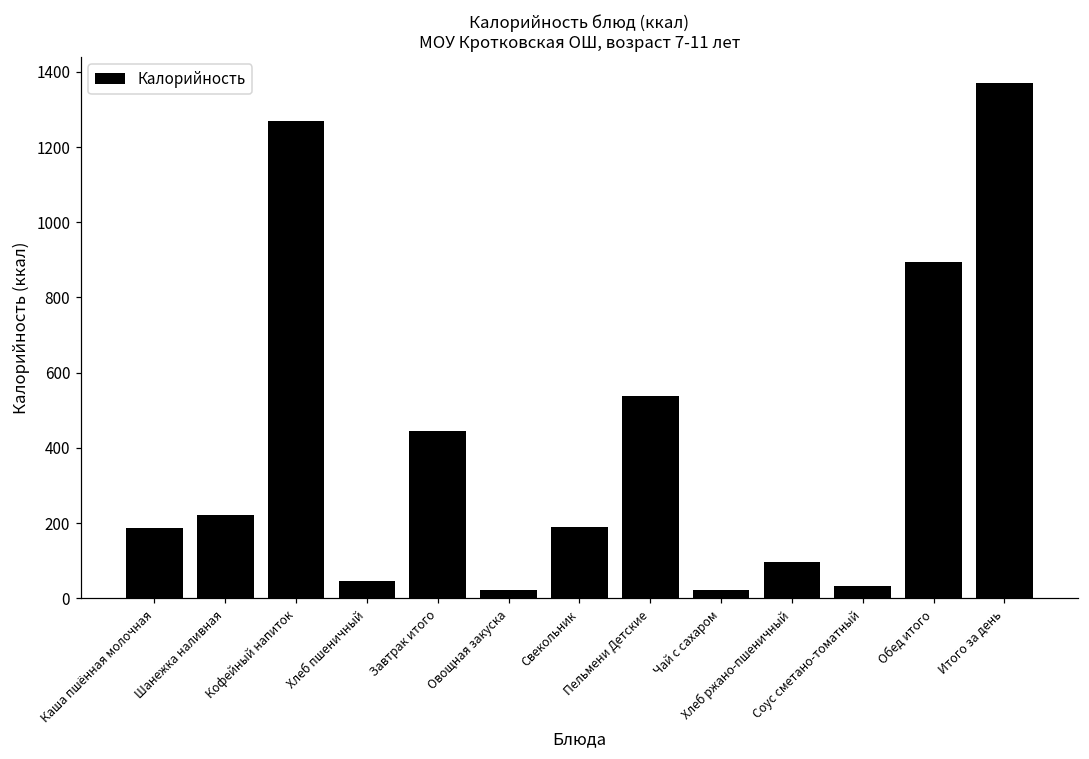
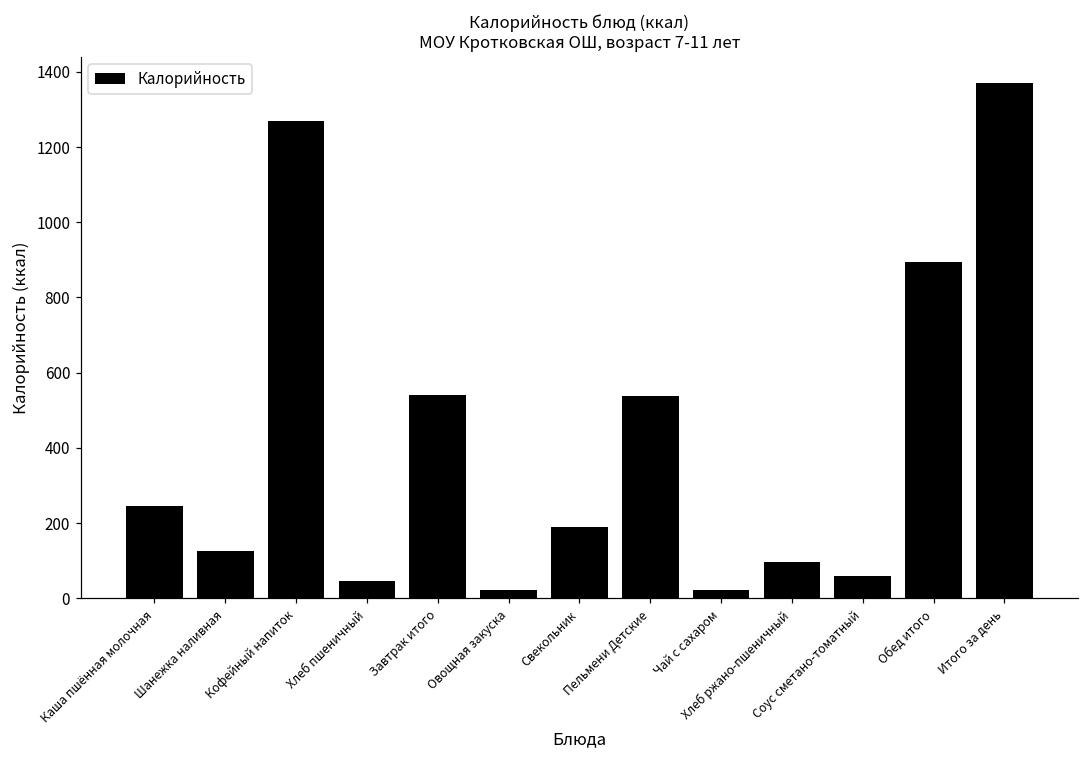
Каша пшённая молочная: 190 -> 250
Шанежка наливная: 220 -> 130
Завтрак итого: 450 -> 540
Соус сметано-томатный: 30 -> 60
